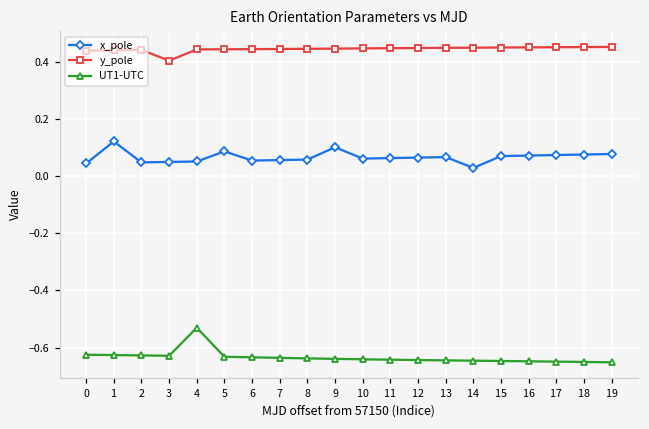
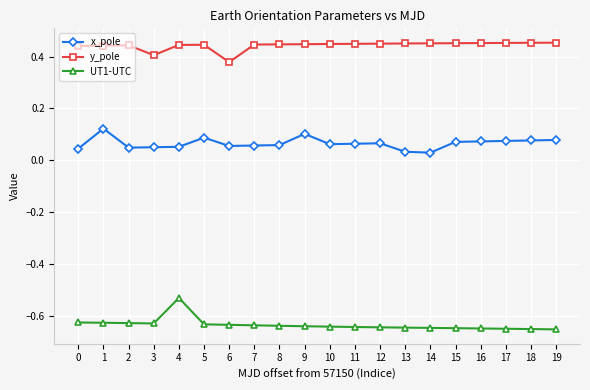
y_pole, 6: 0.45 -> 0.38
x_pole, 13: 0.07 -> 0.03
